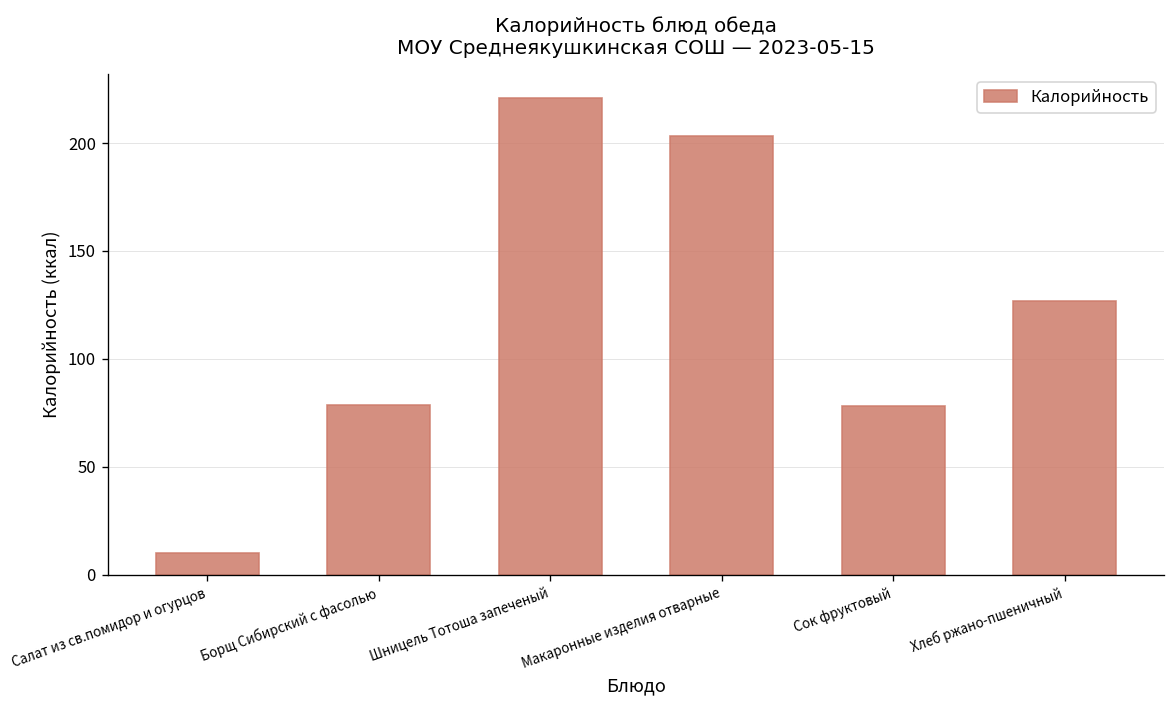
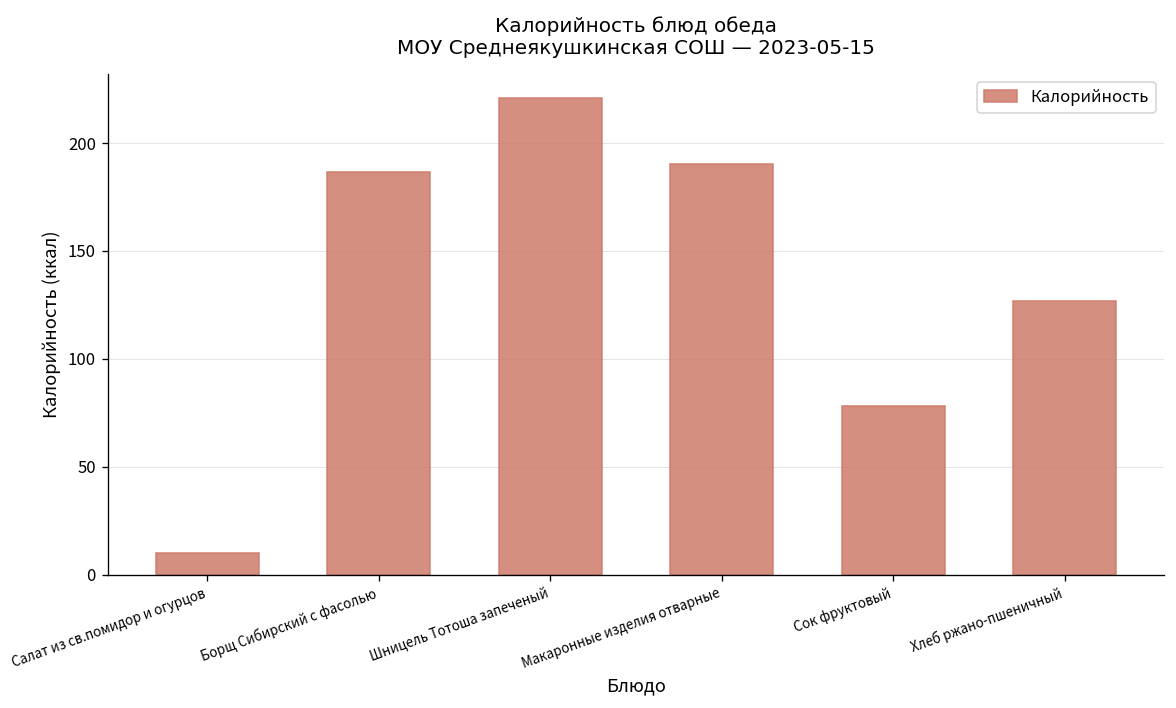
Борщ Сибирский с фасолью: 79 -> 187
Макаронные изделия отварные: 203 -> 190
